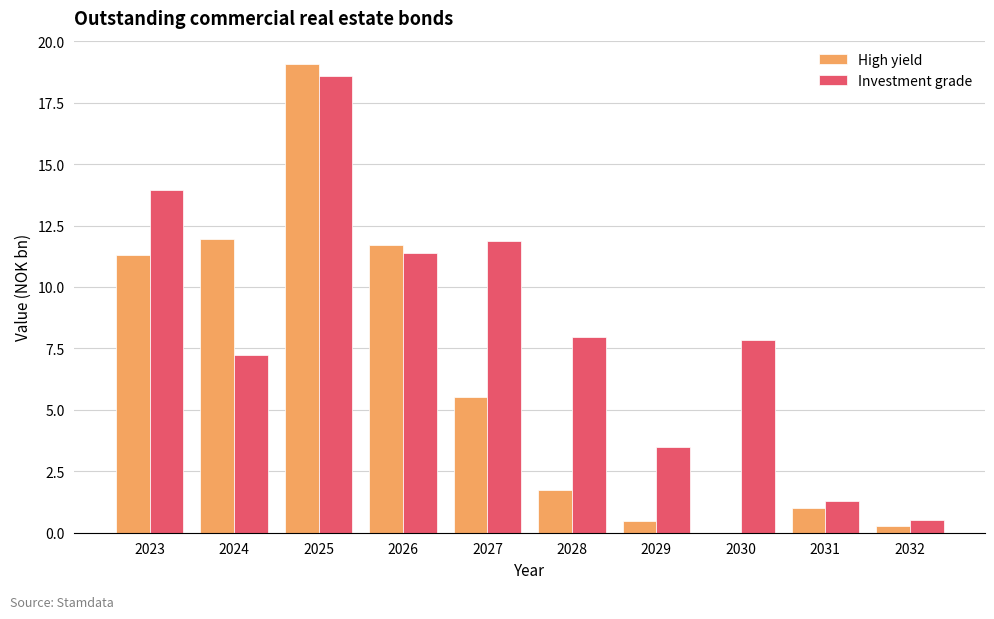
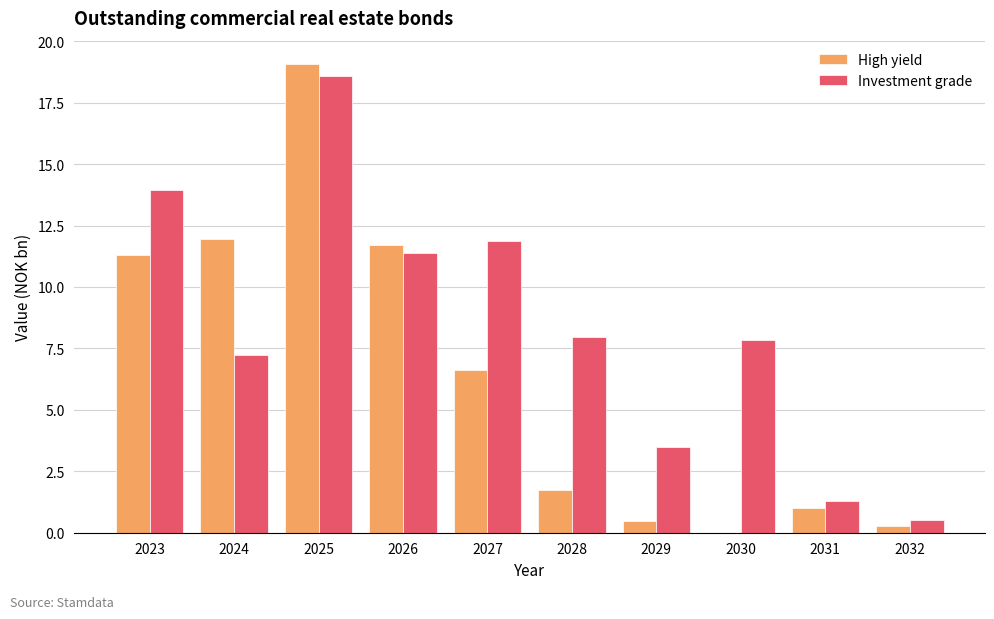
High yield, 2027: 5.5 -> 6.6
